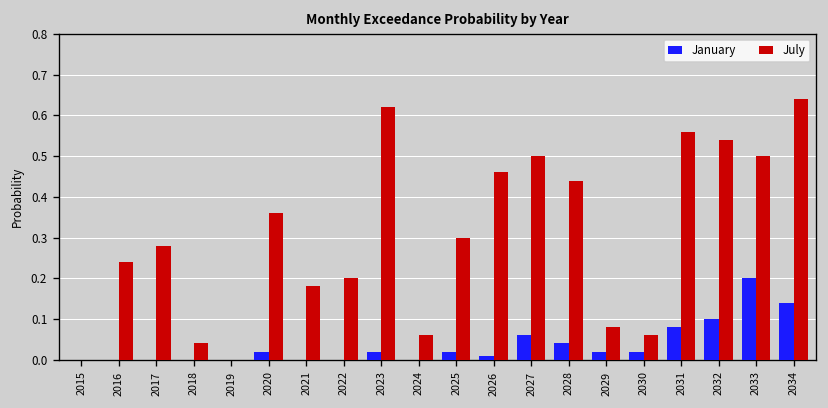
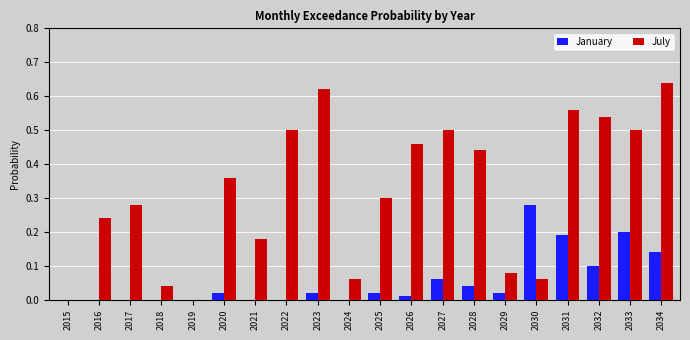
July, 2022: 0.2 -> 0.5
January, 2030: 0.02 -> 0.28
January, 2031: 0.08 -> 0.19
